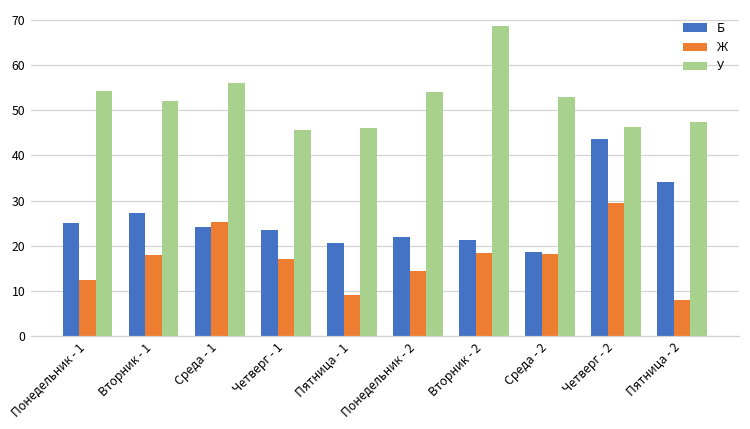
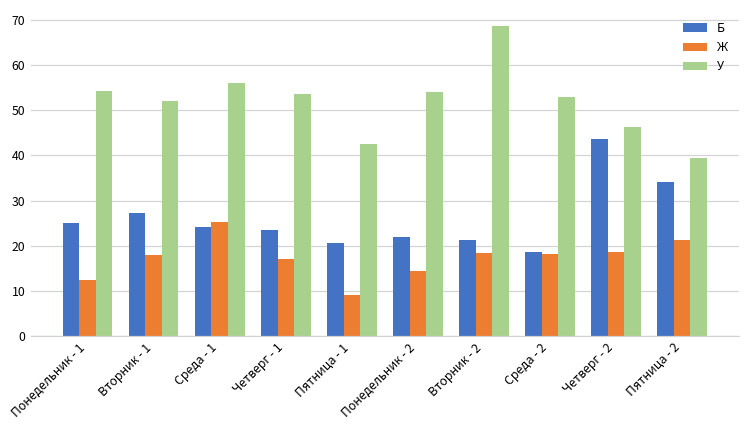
У, Четверг - 1: 46 -> 54
У, Пятница - 1: 46 -> 43
Ж, Четверг - 2: 30 -> 19
Ж, Пятница - 2: 8 -> 21
У, Пятница - 2: 47 -> 40
